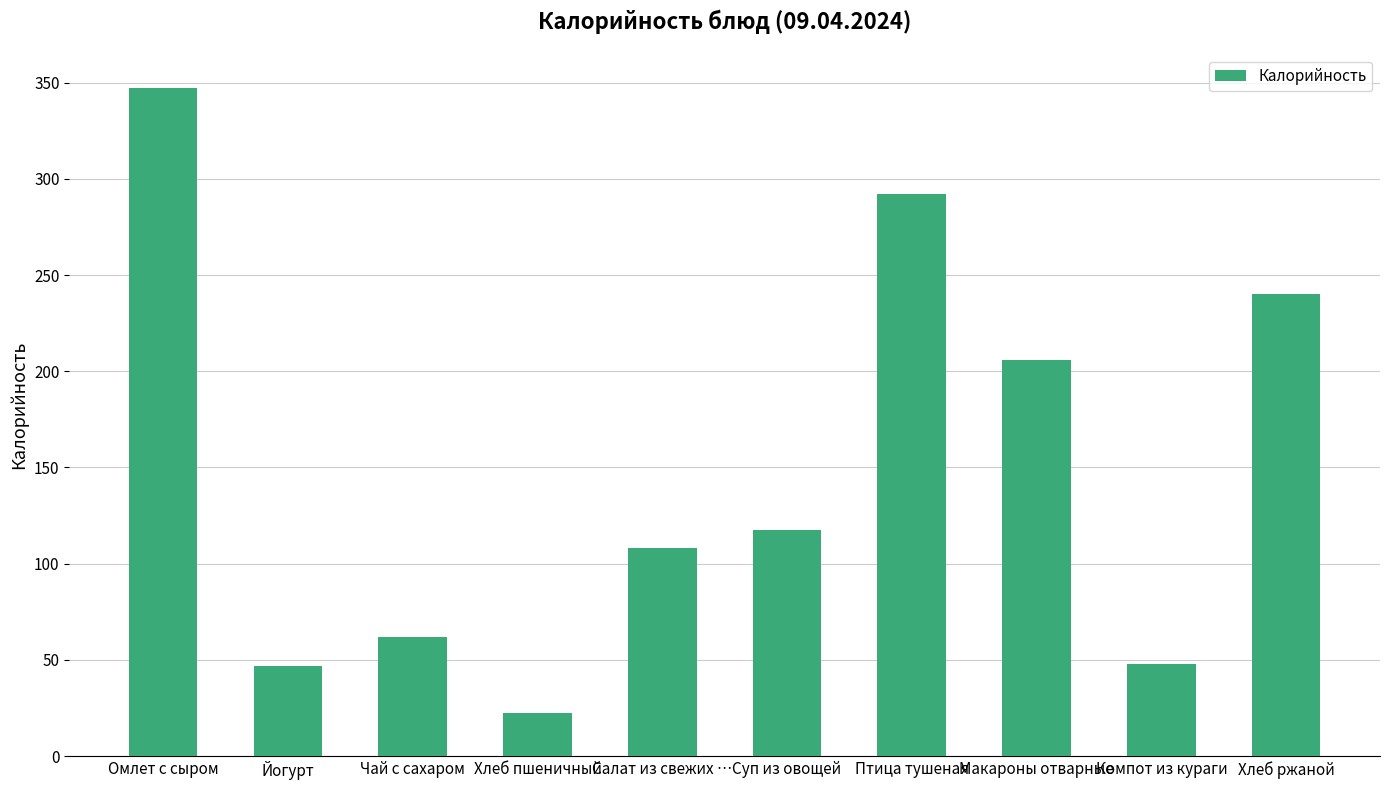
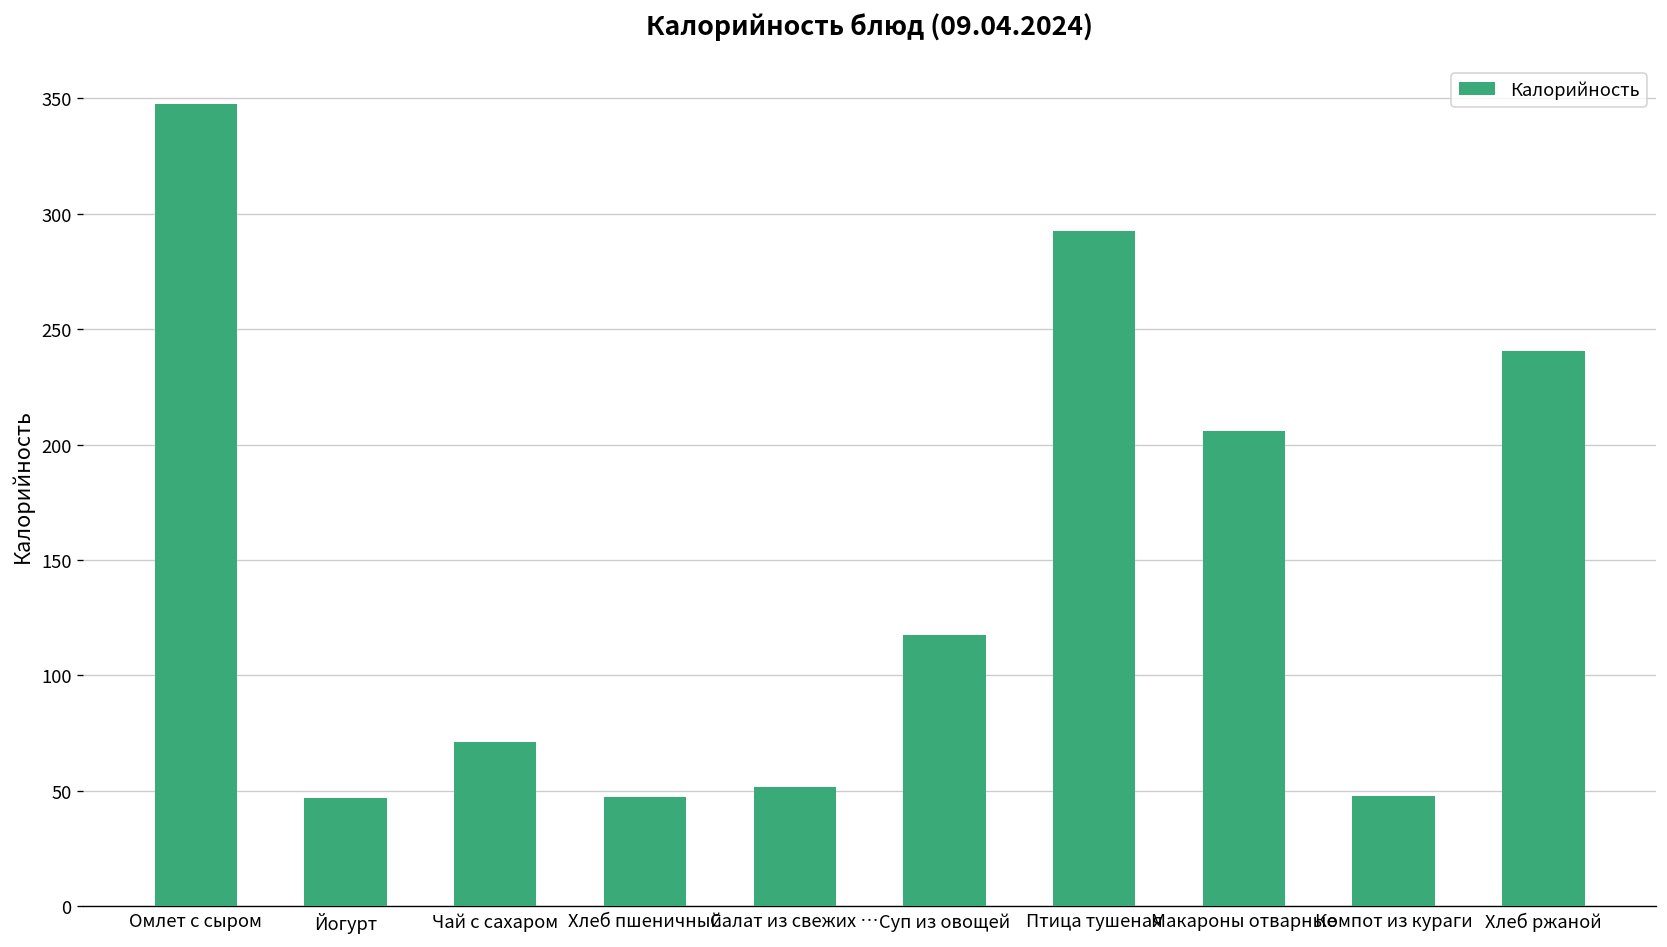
Чай с сахаром: 62 -> 71
Хлеб пшеничный: 22 -> 47
Салат из свежих …: 108 -> 52
